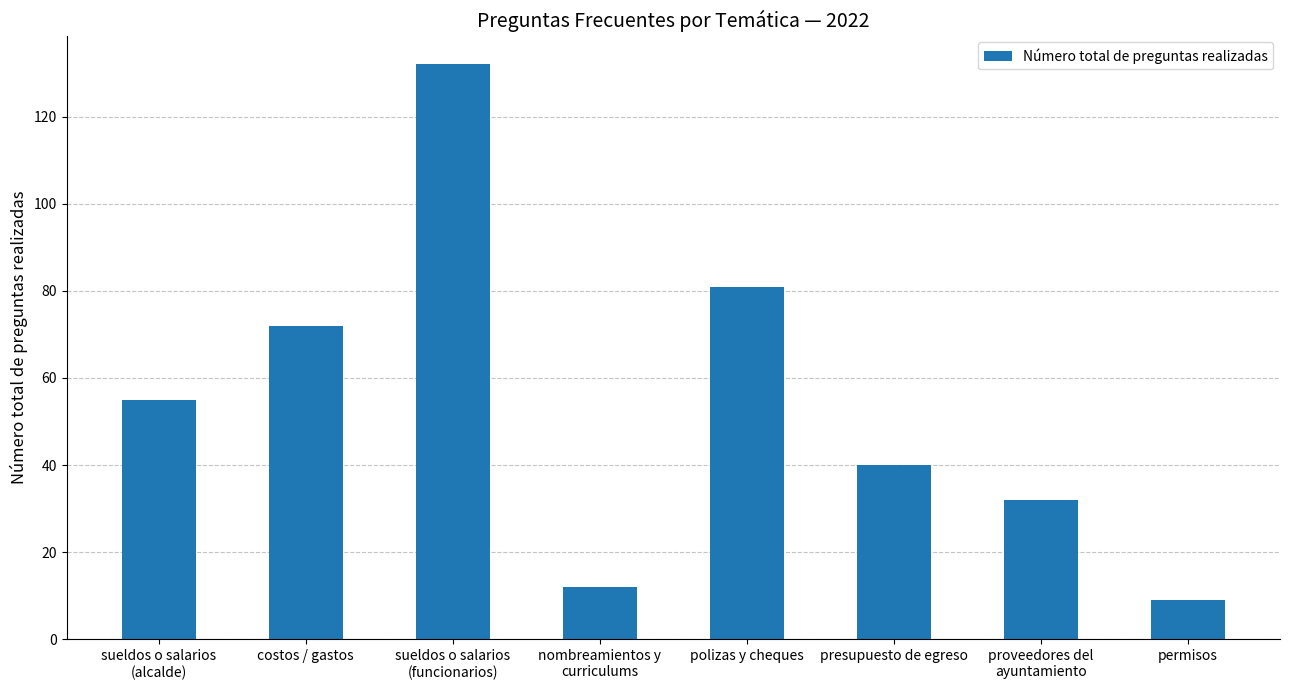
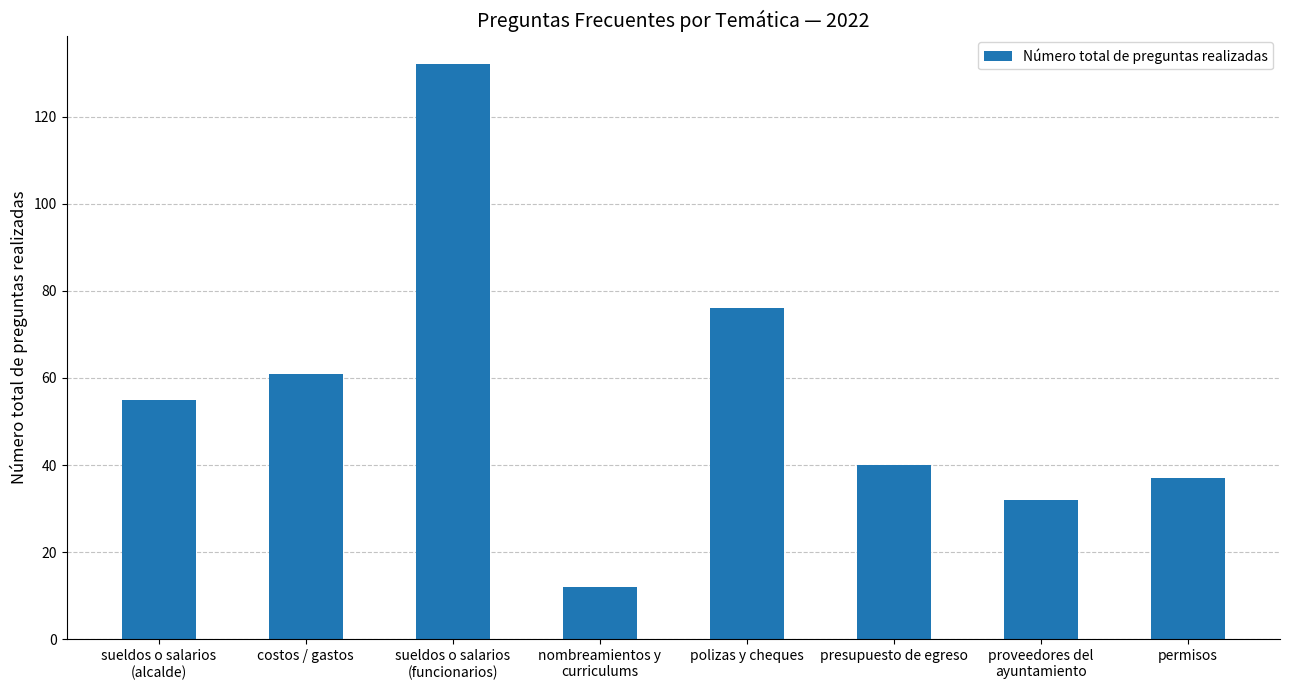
costos / gastos: 72 -> 61
polizas y cheques: 81 -> 76
permisos: 9 -> 37
